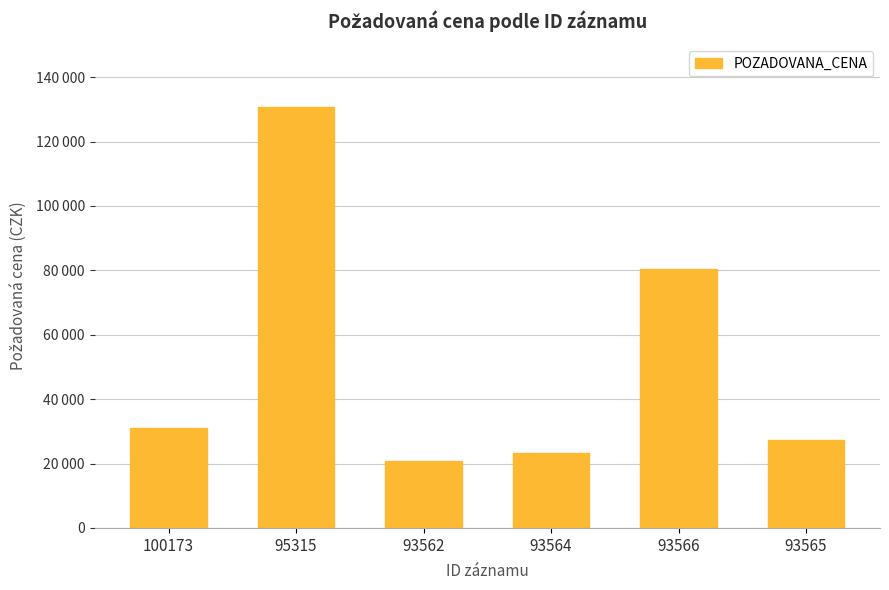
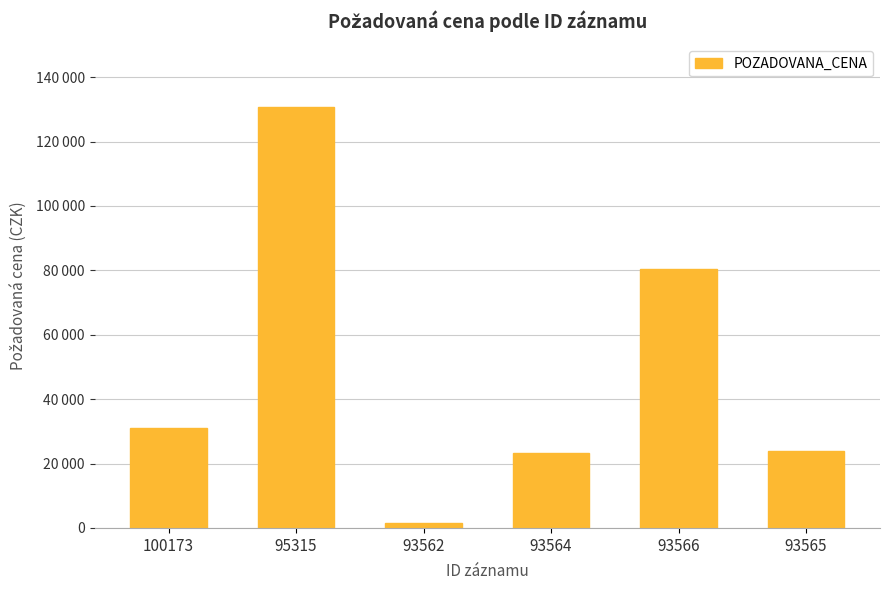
93562: 21000 -> 2000
93565: 27000 -> 24000
